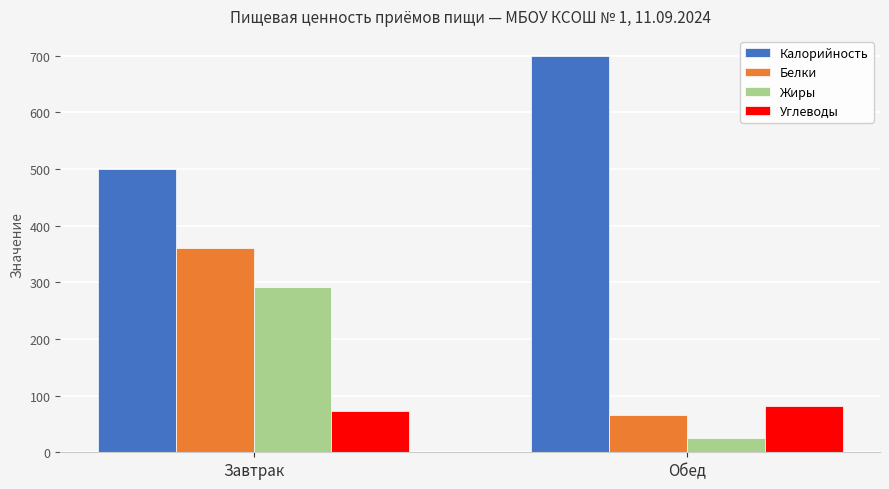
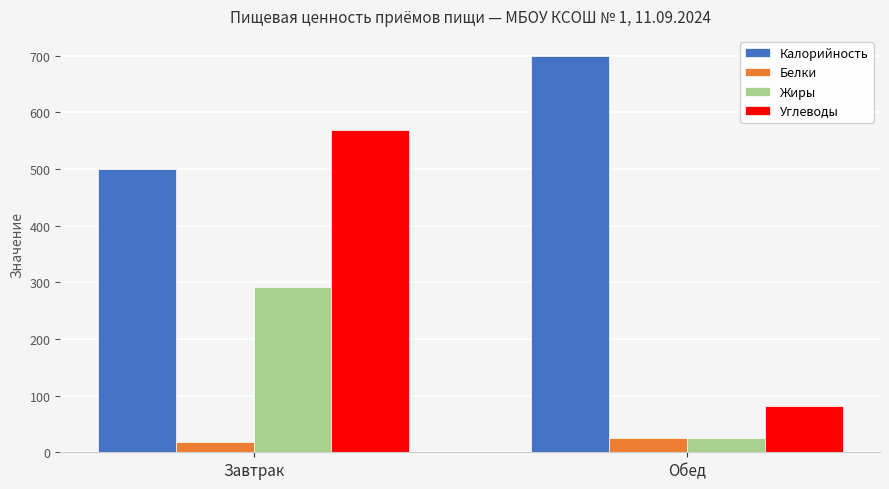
Белки, Завтрак: 360 -> 20
Углеводы, Завтрак: 70 -> 570
Белки, Обед: 70 -> 30
